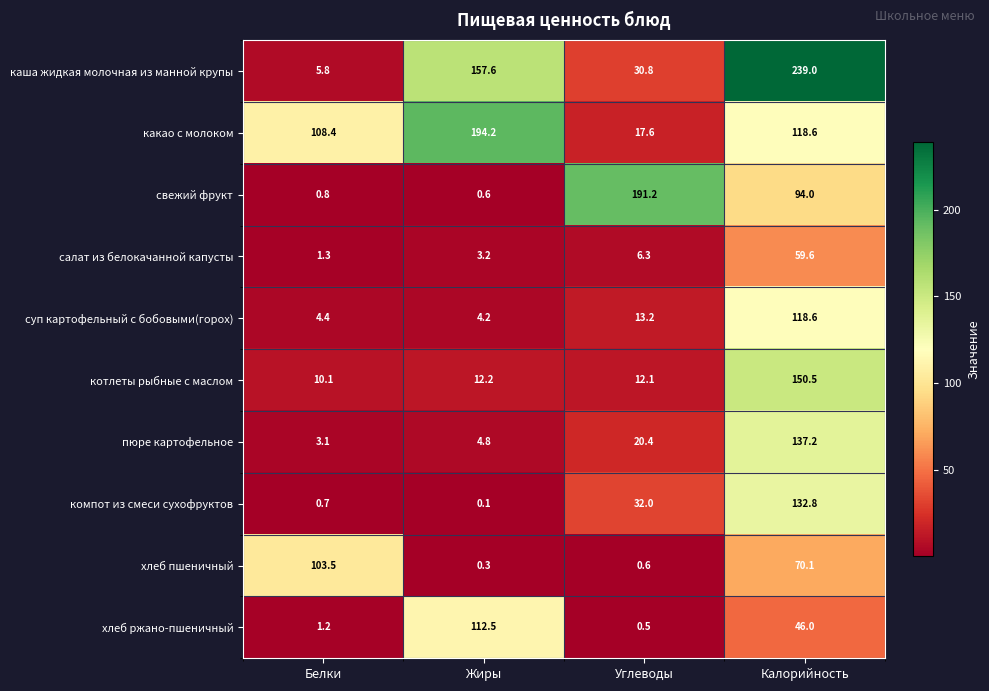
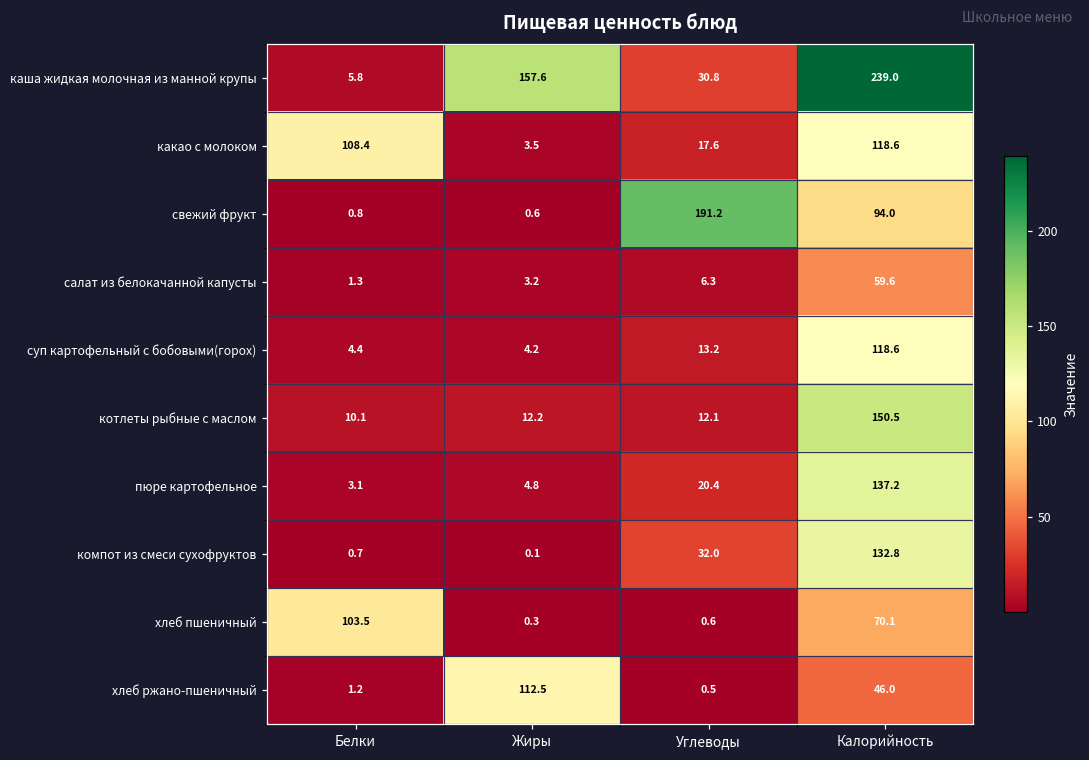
какао с молоком, Жиры: 194.2 -> 3.5
